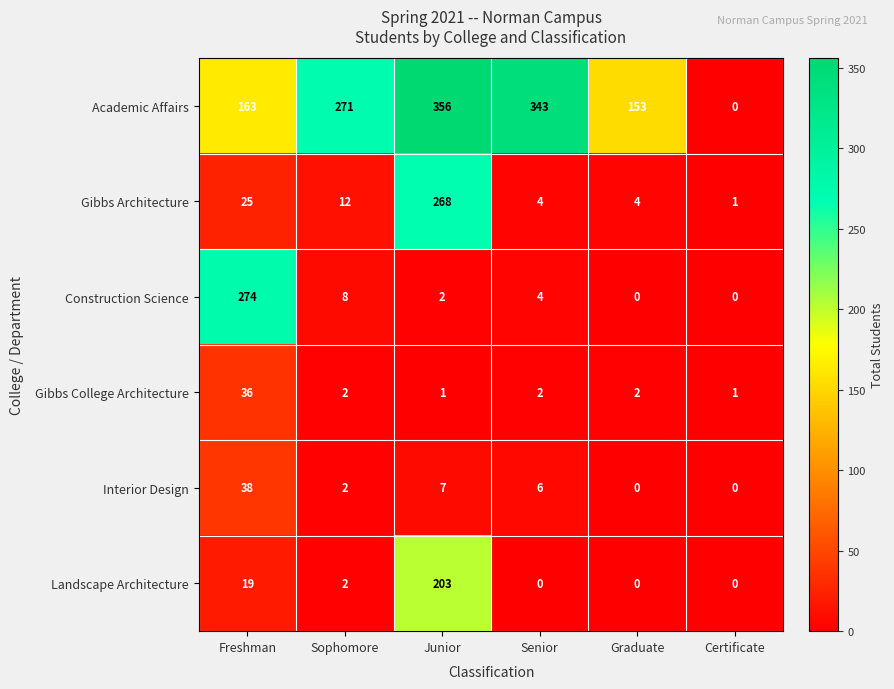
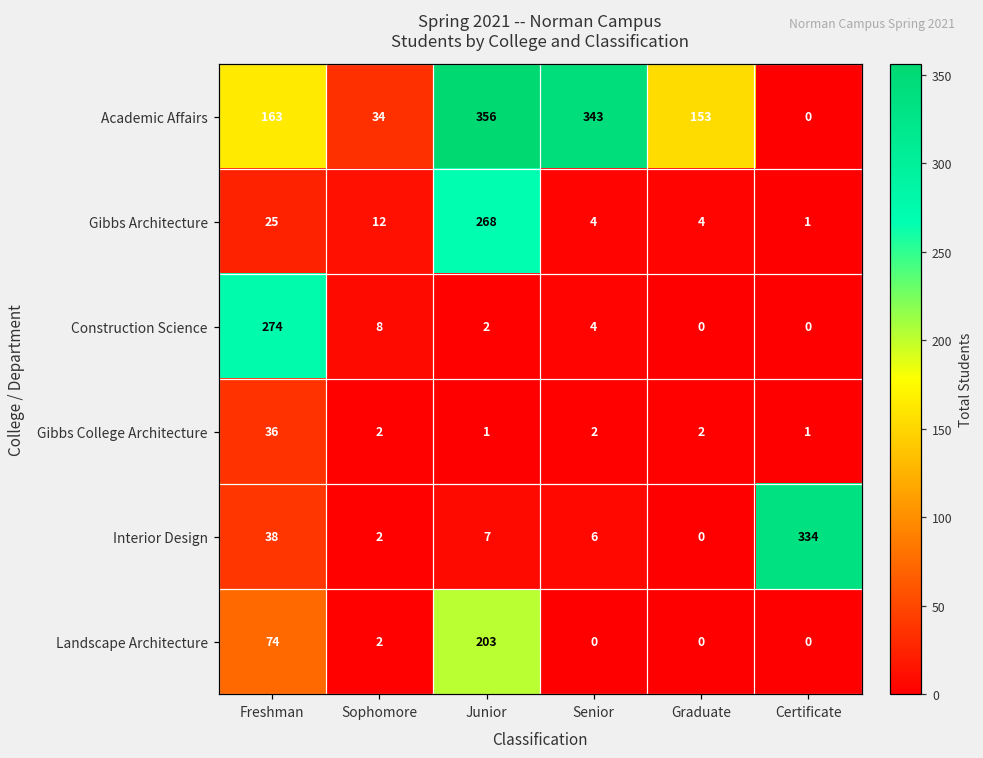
Academic Affairs, Sophomore: 271 -> 34
Interior Design, Certificate: 0 -> 334
Landscape Architecture, Freshman: 19 -> 74
